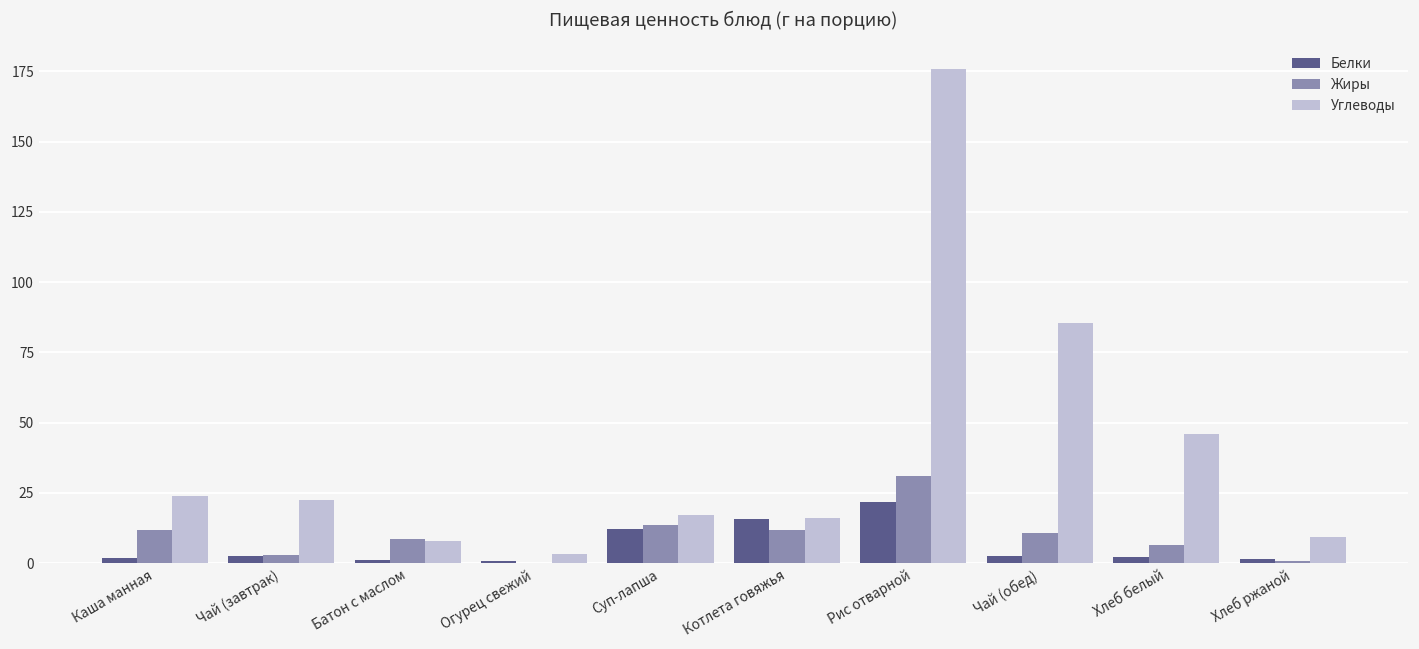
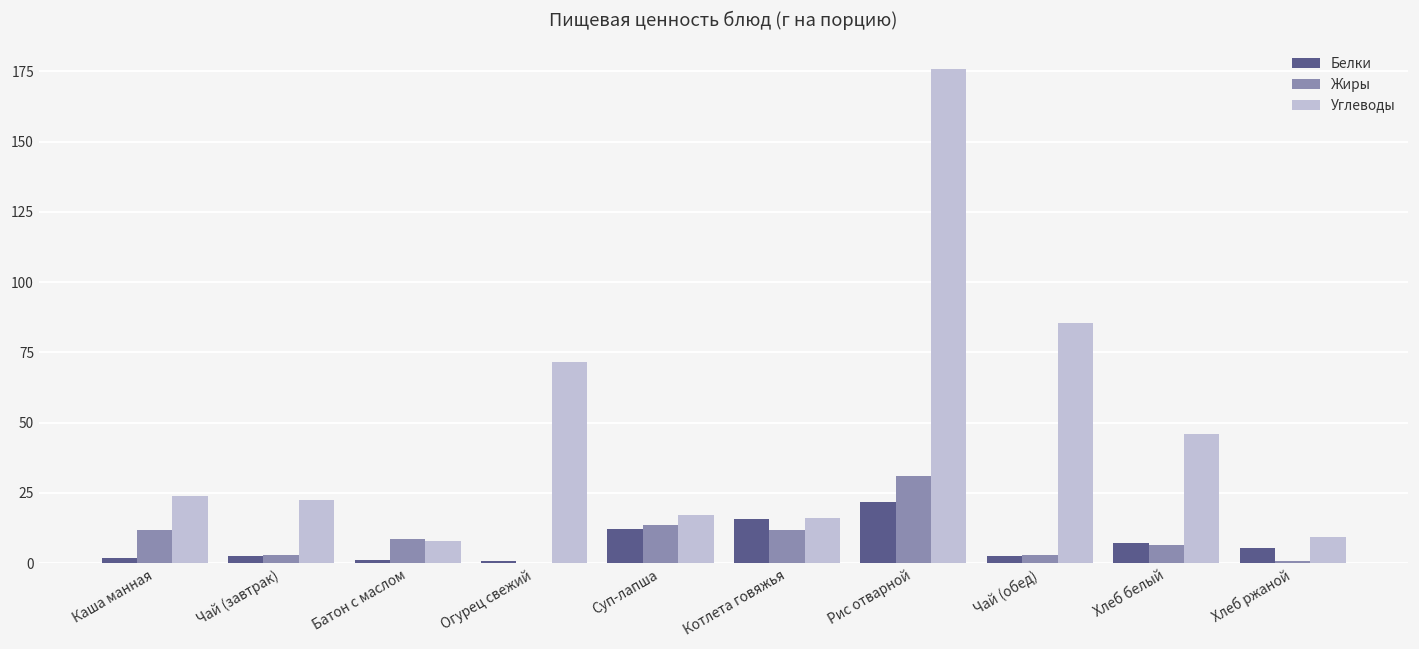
Углеводы, Огурец свежий: 3 -> 72
Жиры, Чай (обед): 11 -> 3
Белки, Хлеб белый: 2 -> 7
Белки, Хлеб ржаной: 2 -> 5
